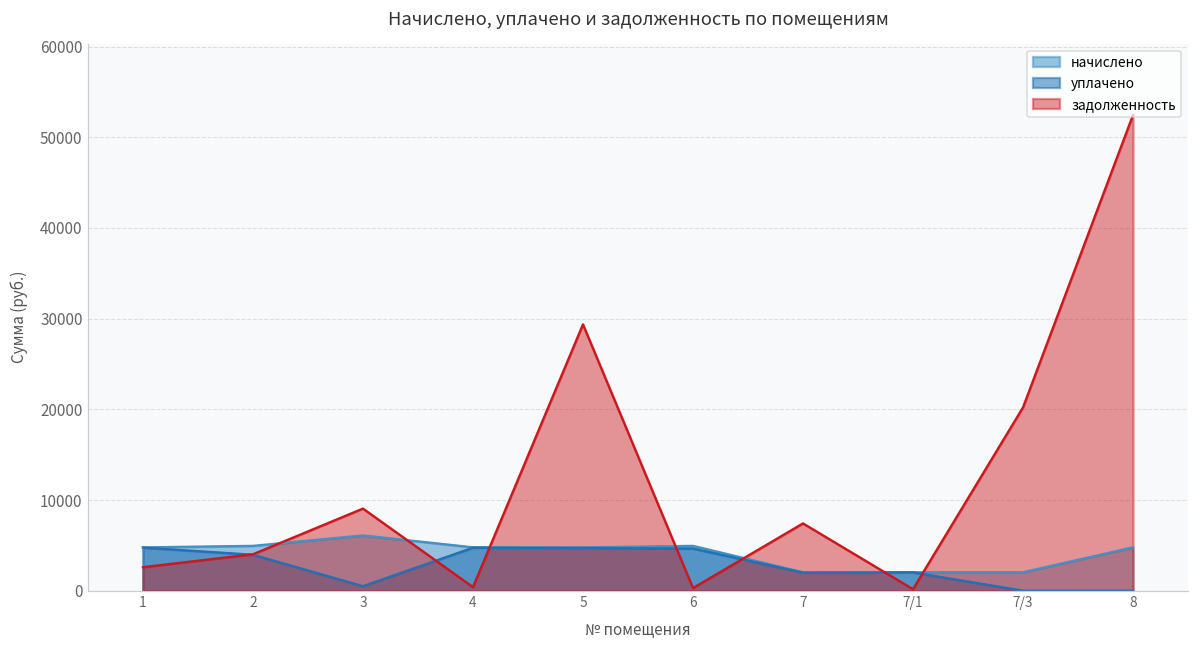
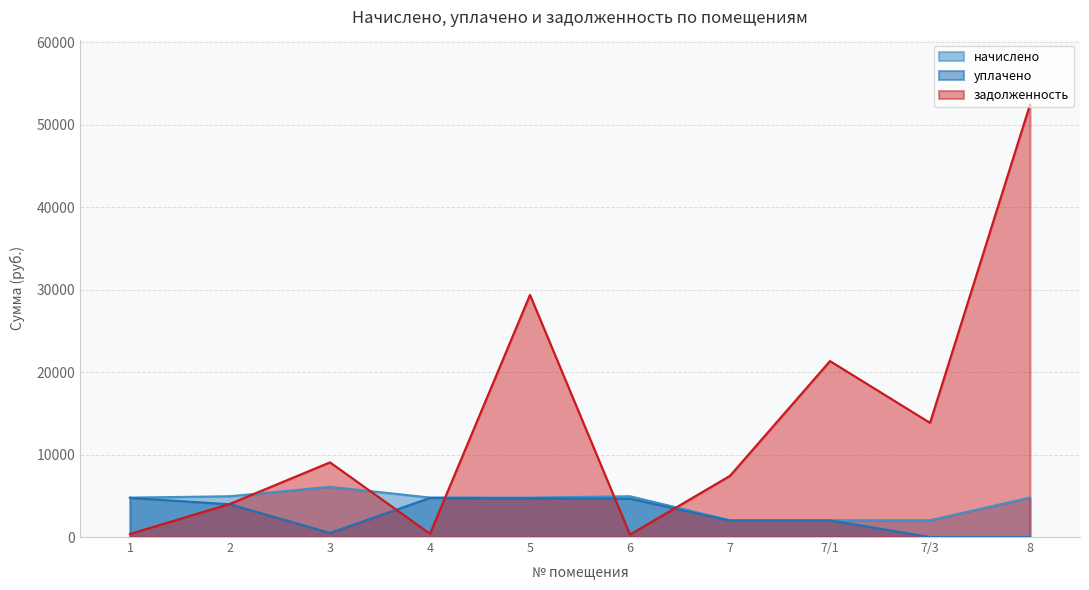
задолженность, 1: 3000 -> 0
задолженность, 7/1: 0 -> 21000
задолженность, 7/3: 20000 -> 14000
